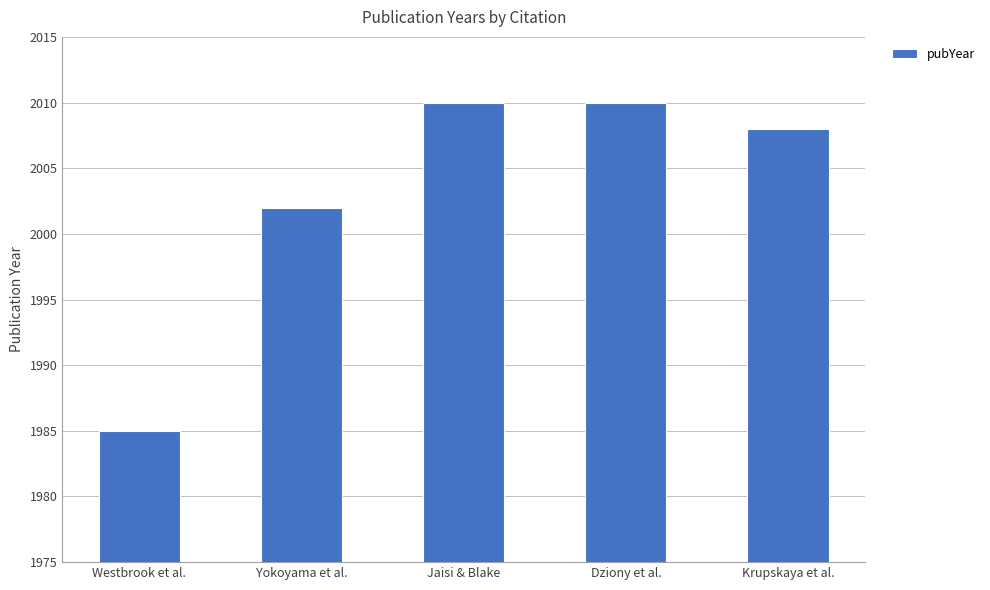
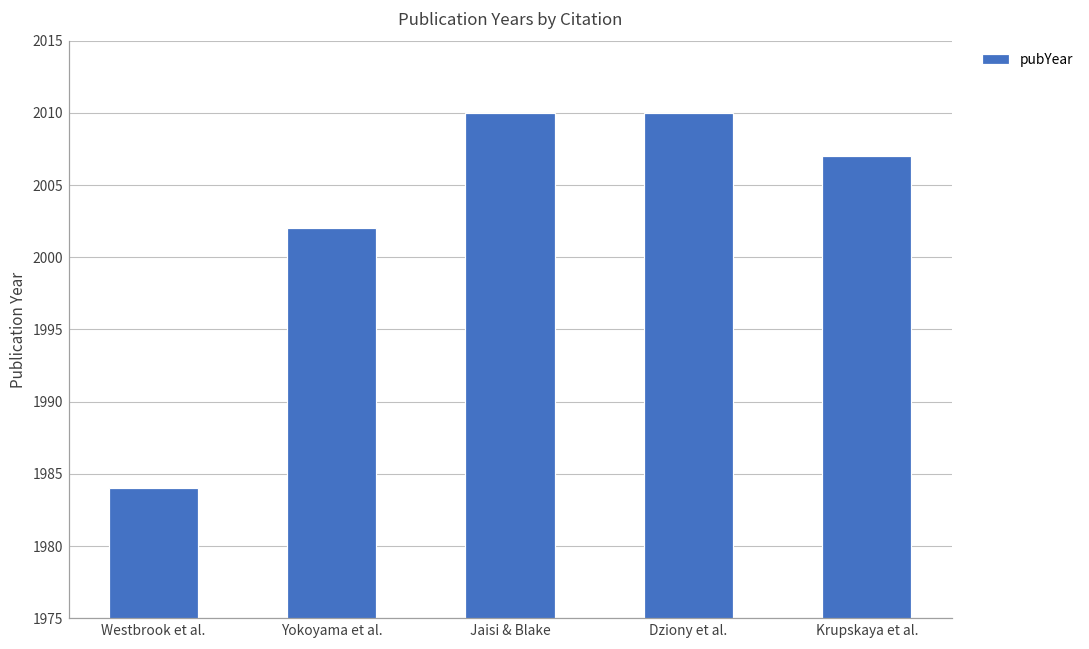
Westbrook et al.: 1985 -> 1984
Krupskaya et al.: 2008 -> 2007
